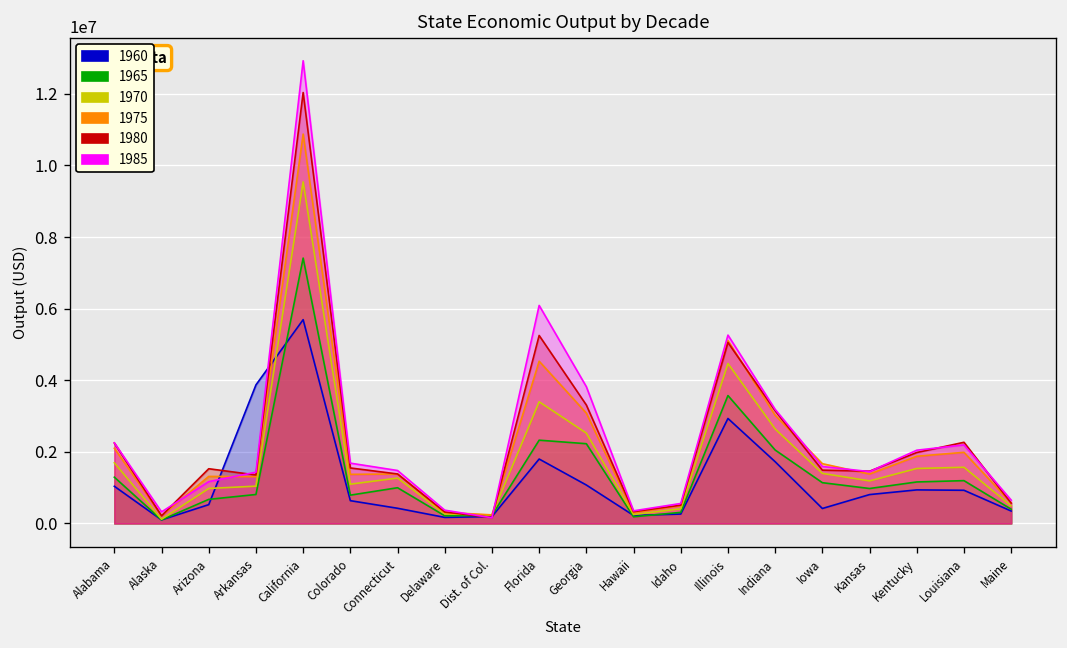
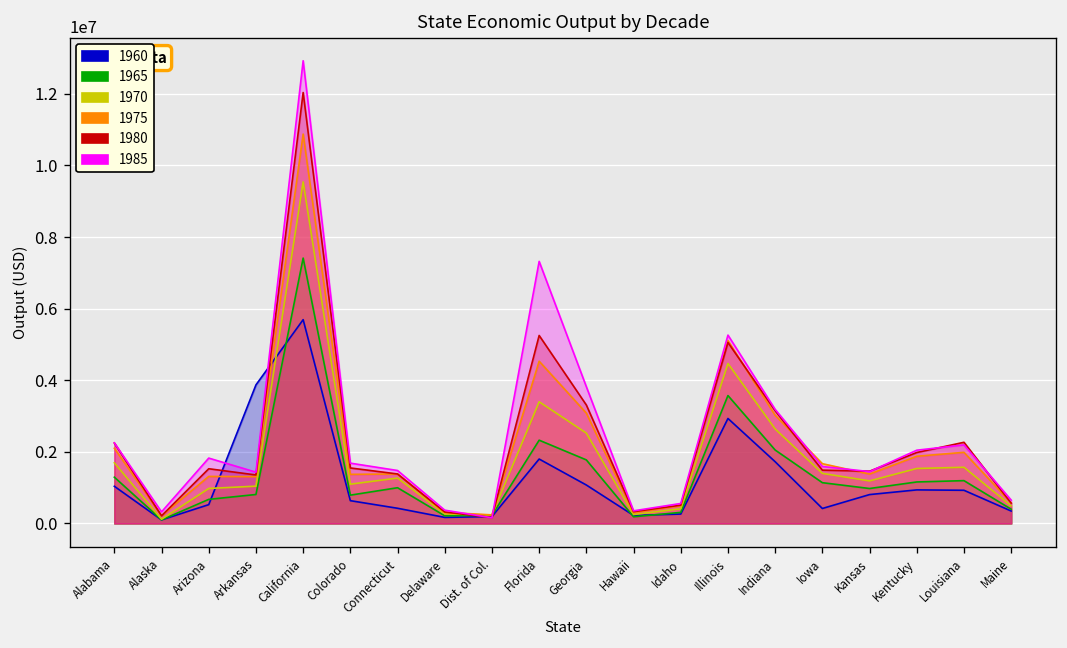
1985, Arizona: 1200000 -> 1800000
1985, Florida: 6100000 -> 7300000
1965, Georgia: 2200000 -> 1800000
